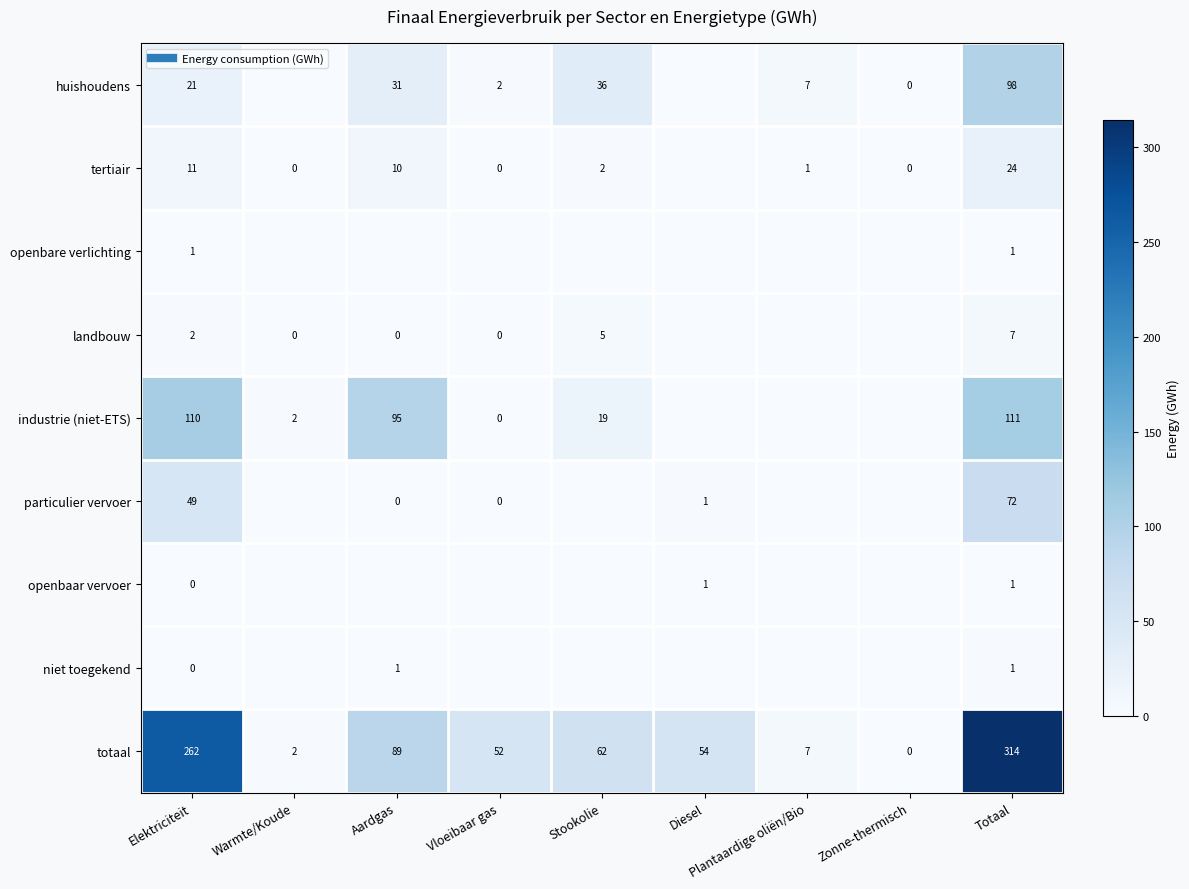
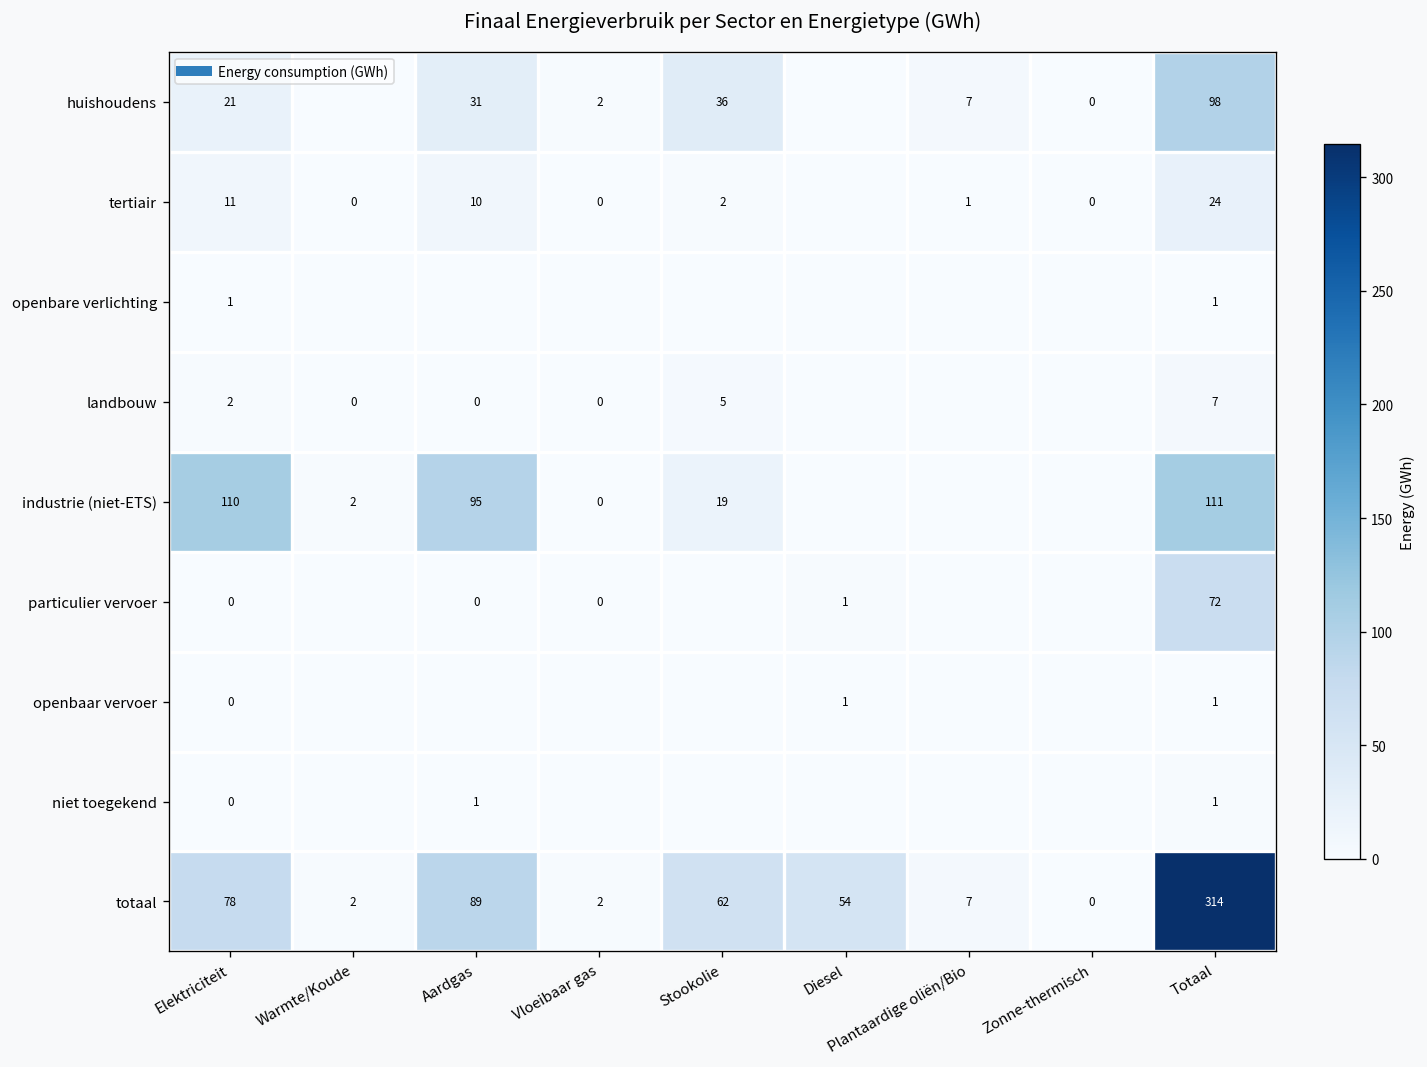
particulier vervoer, Elektriciteit: 49 -> 0
totaal, Elektriciteit: 262 -> 78
totaal, Vloeibaar gas: 52 -> 2
